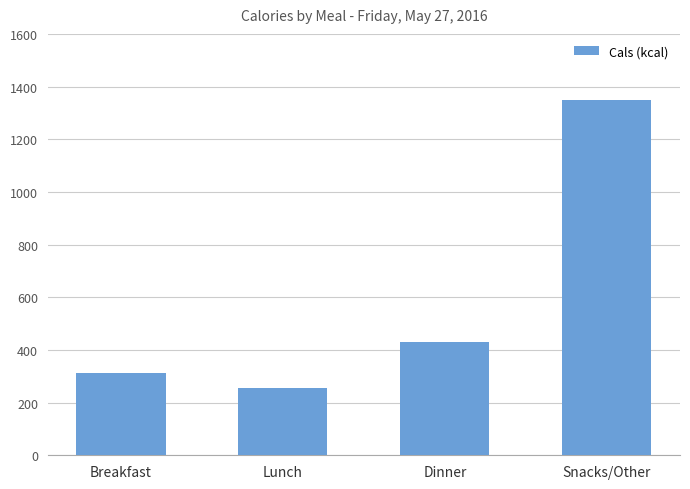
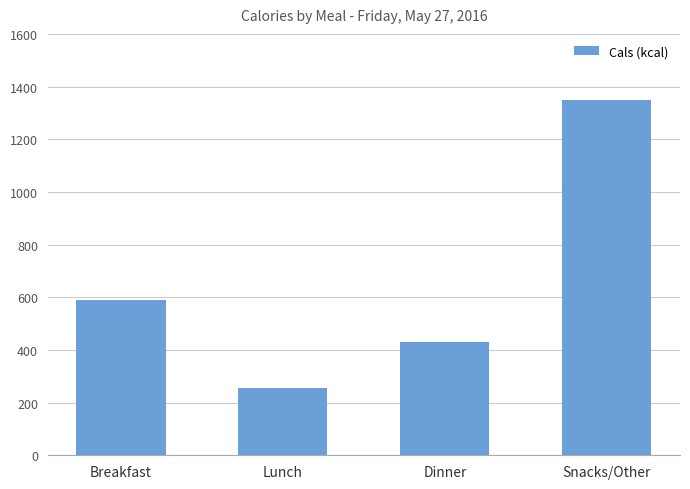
Breakfast: 310 -> 590
